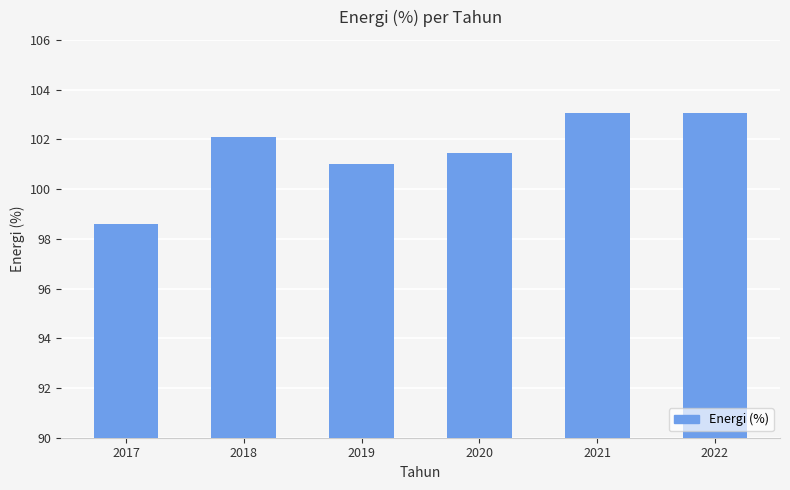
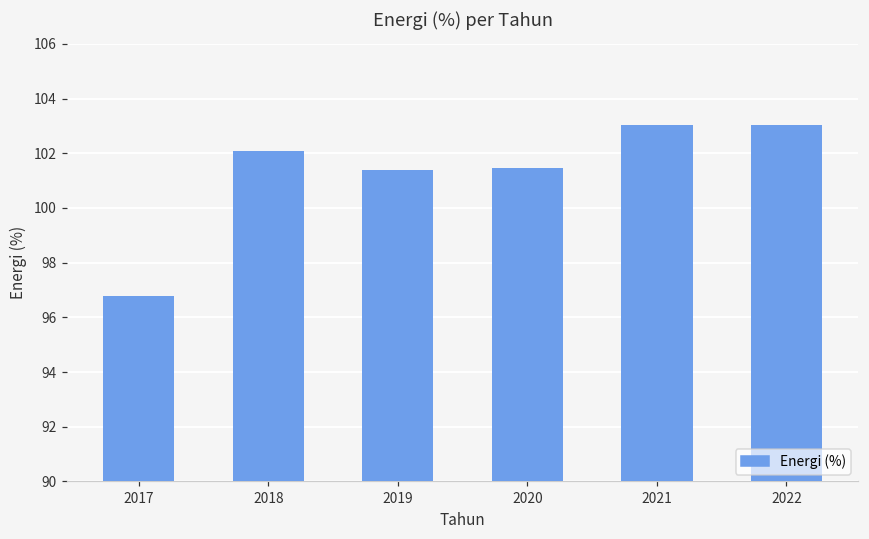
2017: 98.6 -> 96.8
2019: 101.0 -> 101.4
